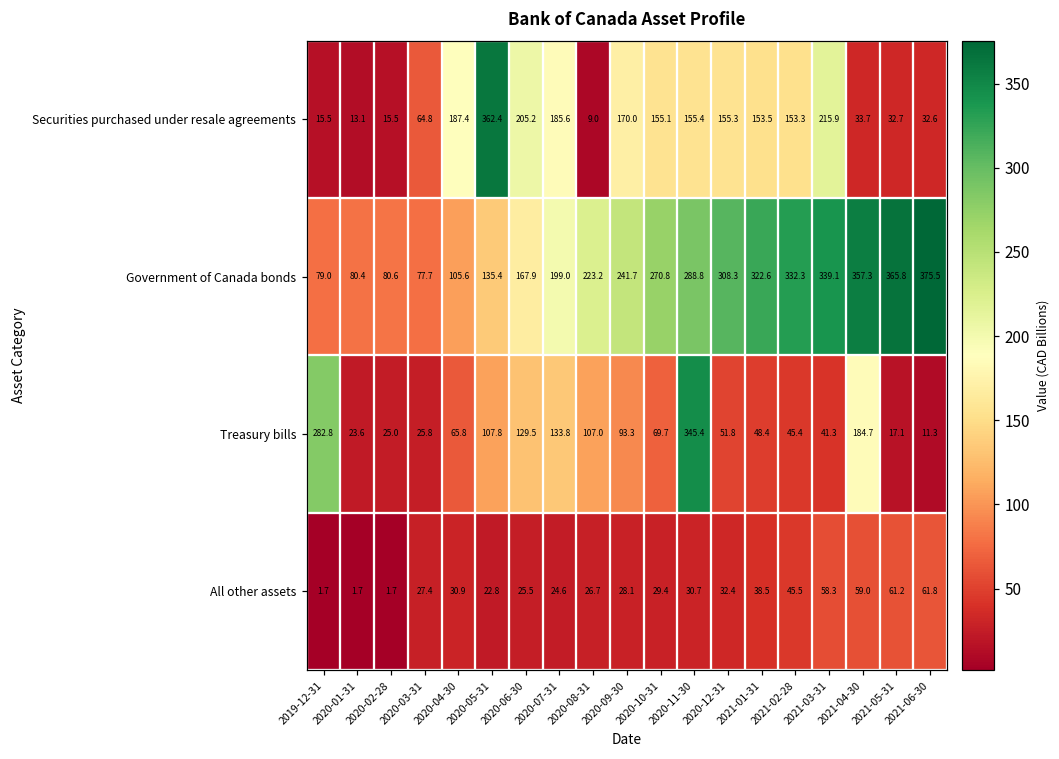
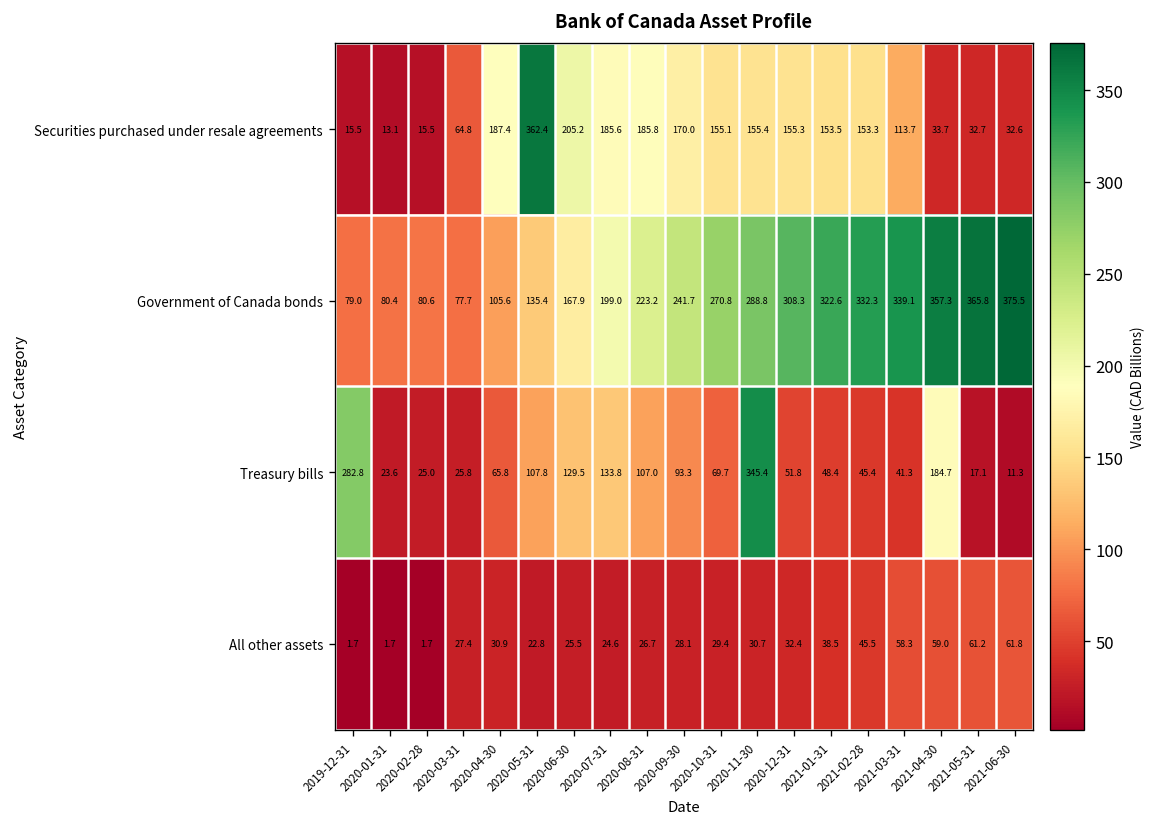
Securities purchased under resale agreements, 2020-08-31: 9.0 -> 185.8
Securities purchased under resale agreements, 2021-03-31: 215.9 -> 113.7
